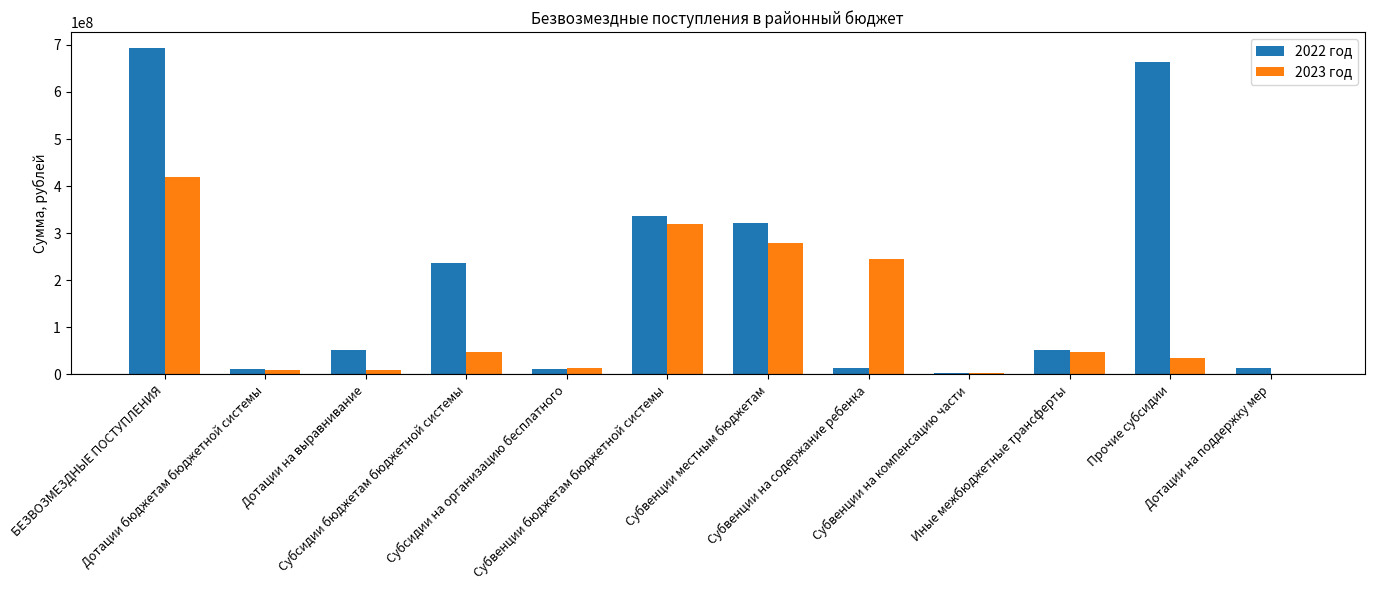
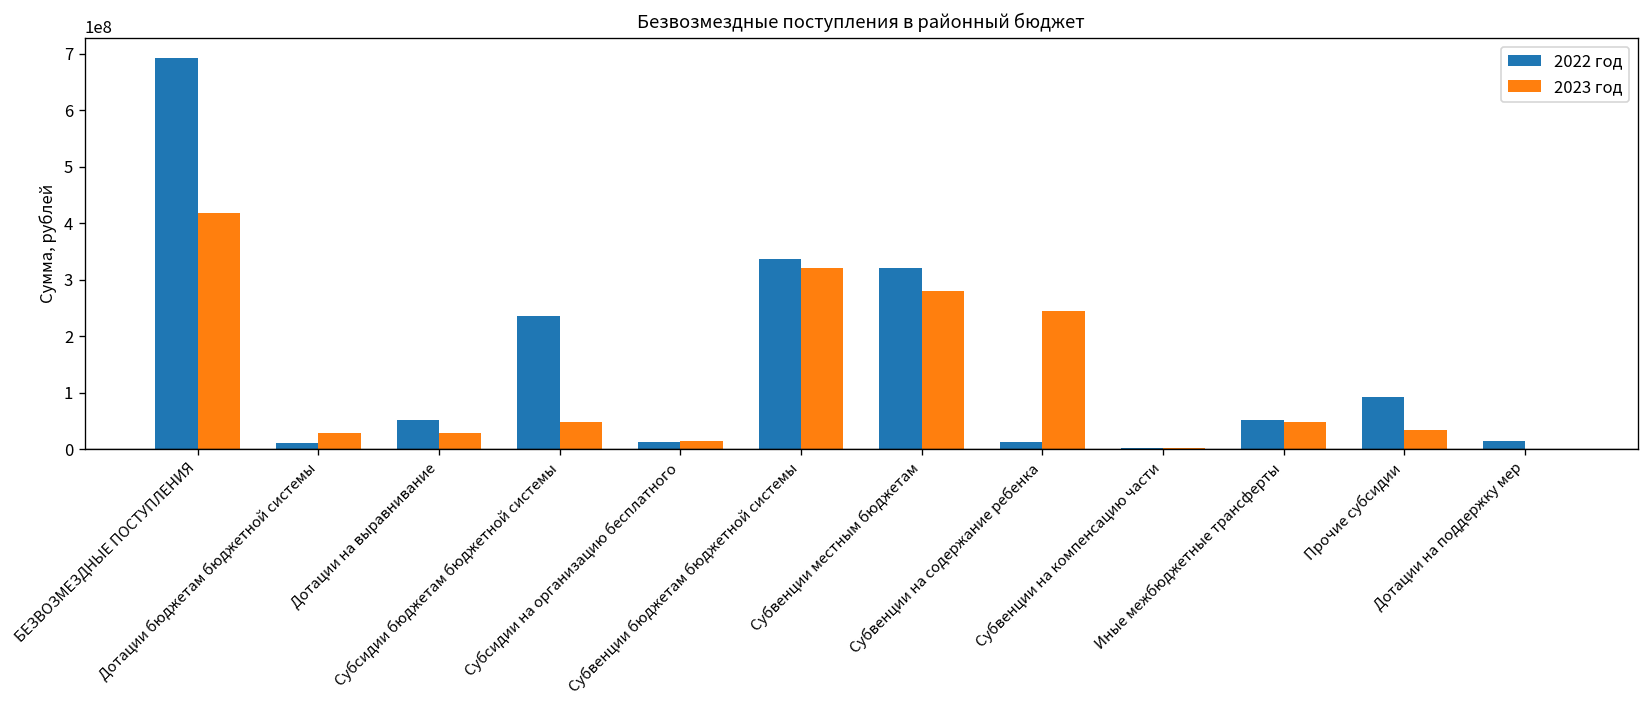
2023 год, Дотации бюджетам бюджетной системы: 10000000 -> 30000000
2023 год, Дотации на выравнивание: 10000000 -> 30000000
2022 год, Прочие субсидии: 660000000 -> 90000000
